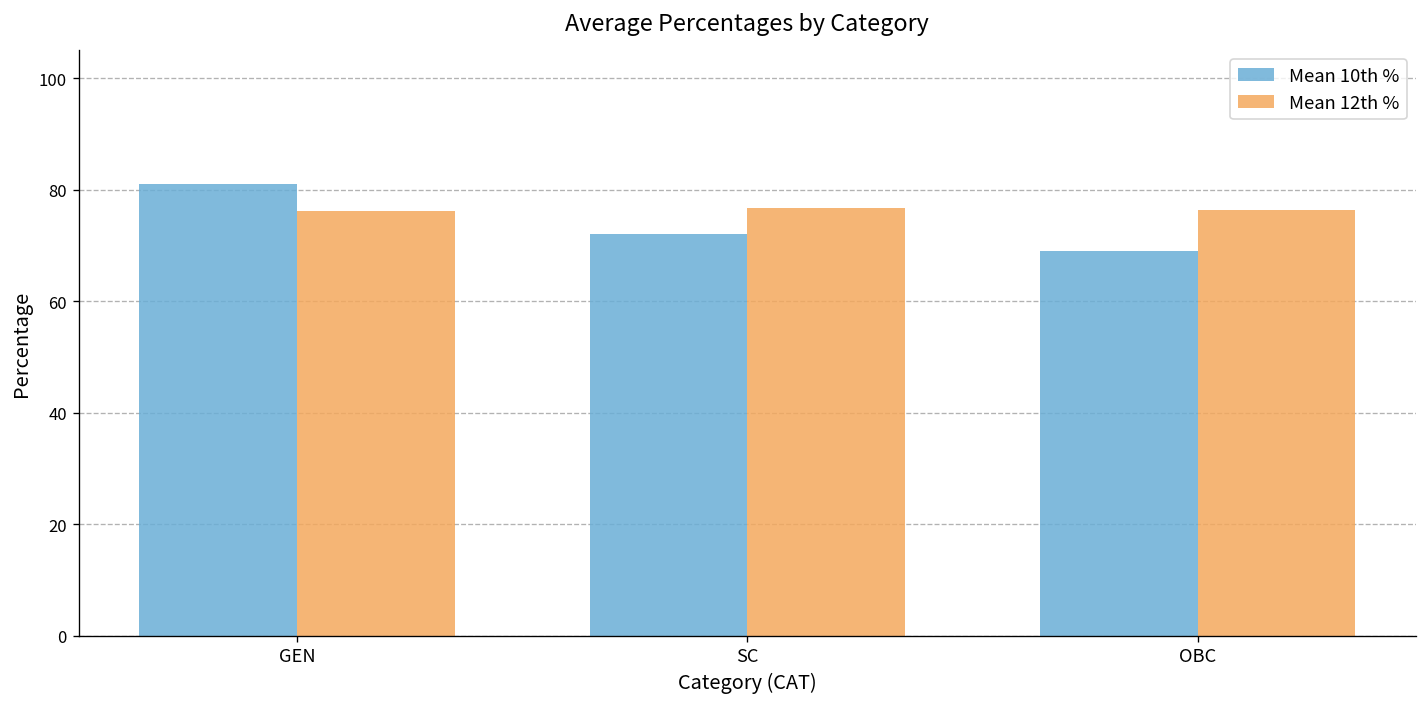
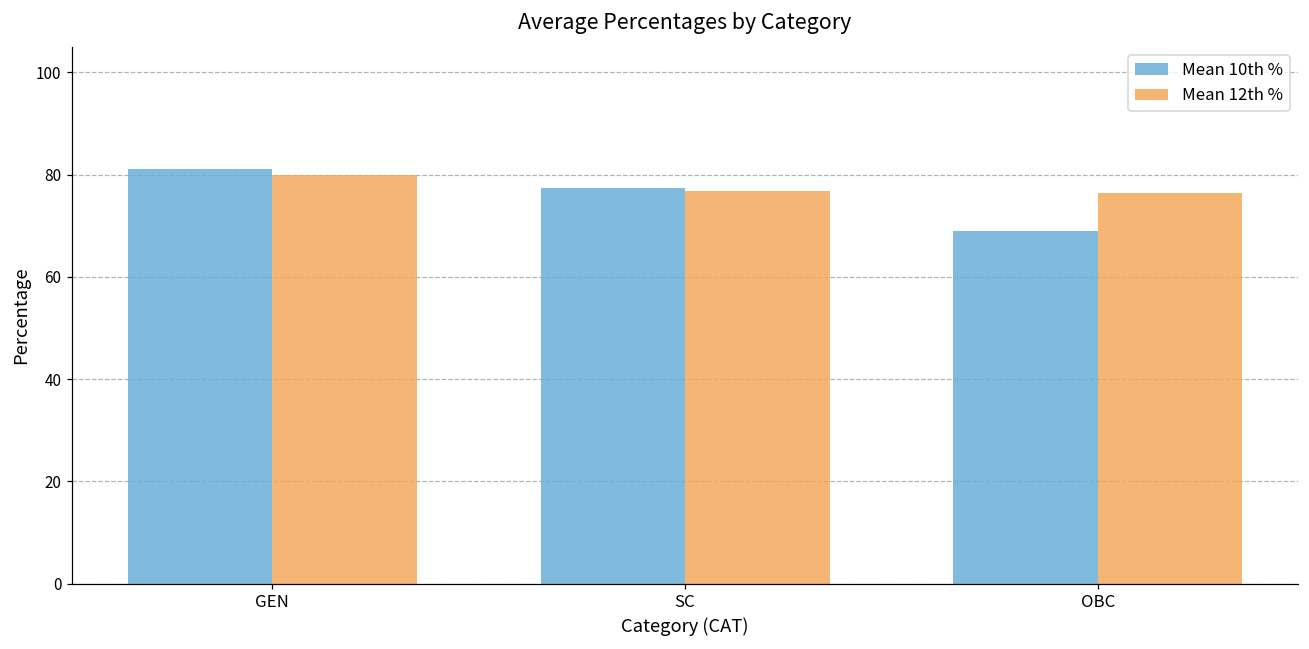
Mean 12th %, GEN: 76 -> 80
Mean 10th %, SC: 72 -> 77
